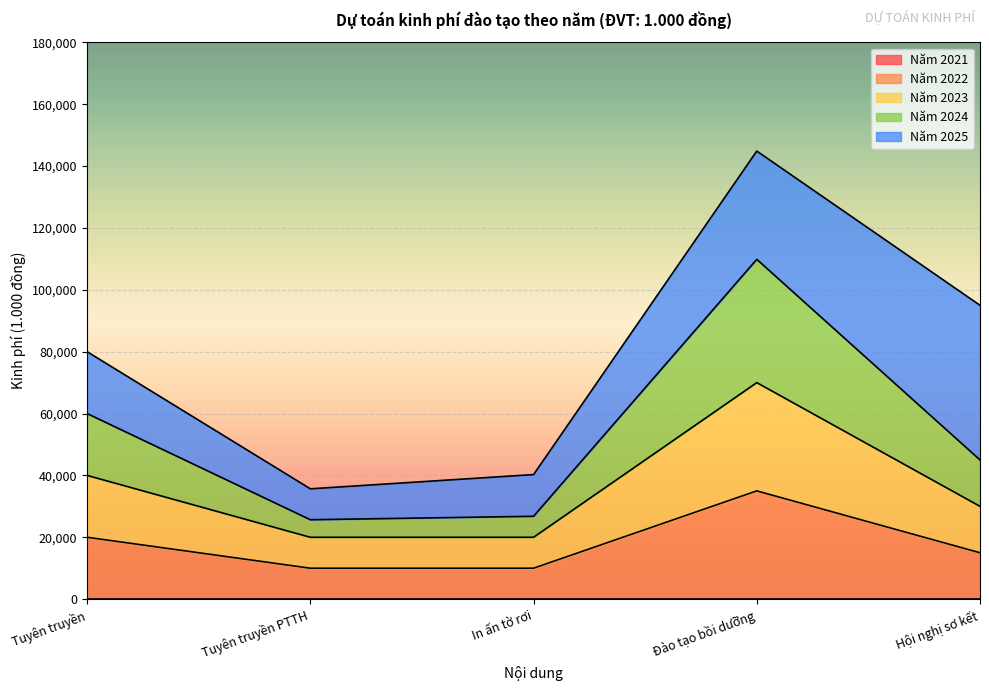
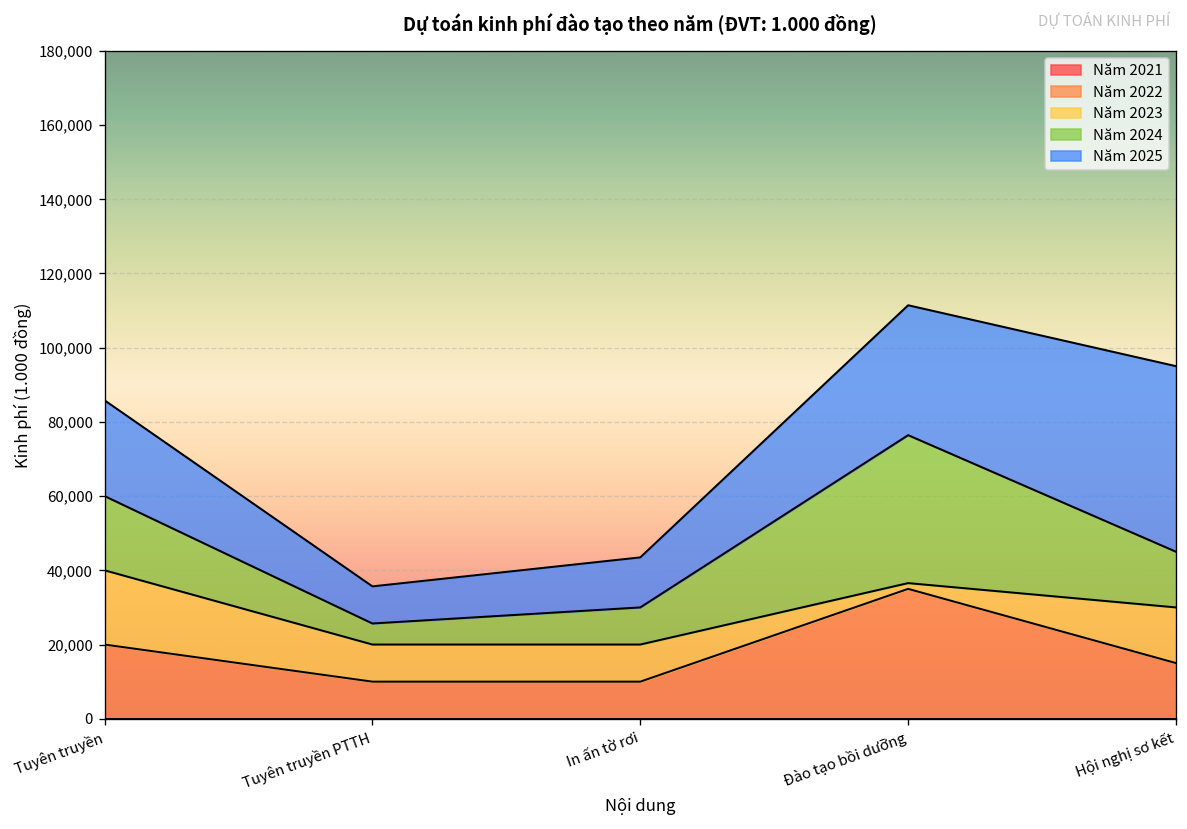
Năm 2025, Tuyên truyền: 20,000 -> 26,000
Năm 2024, In ấn tờ rơi: 7,000 -> 10,000
Năm 2023, Đào tạo bồi dưỡng: 35,000 -> 2,000
